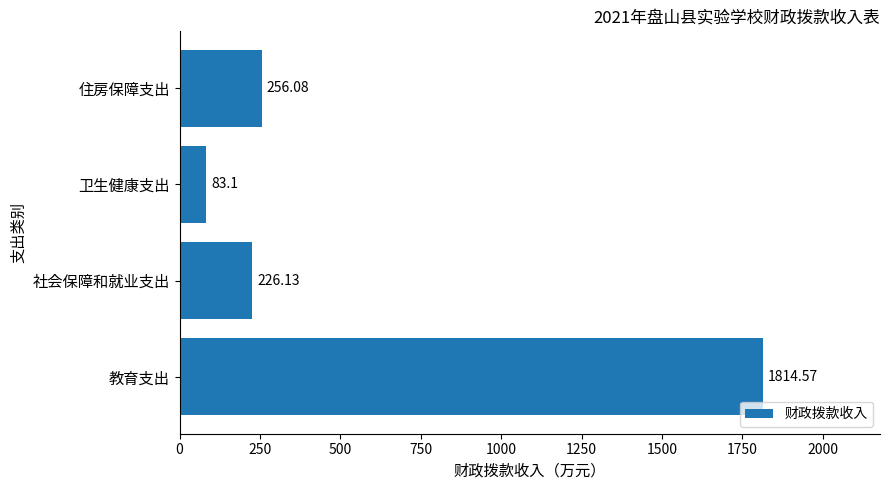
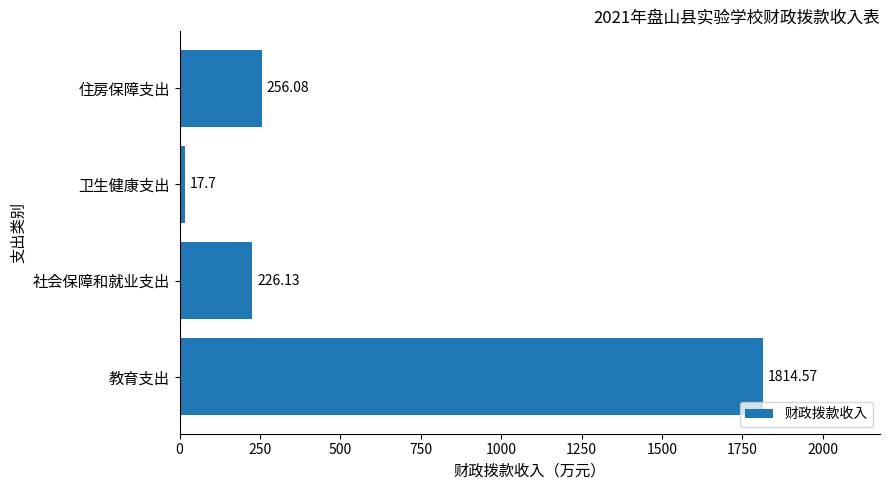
卫生健康支出: 83.1 -> 17.7
